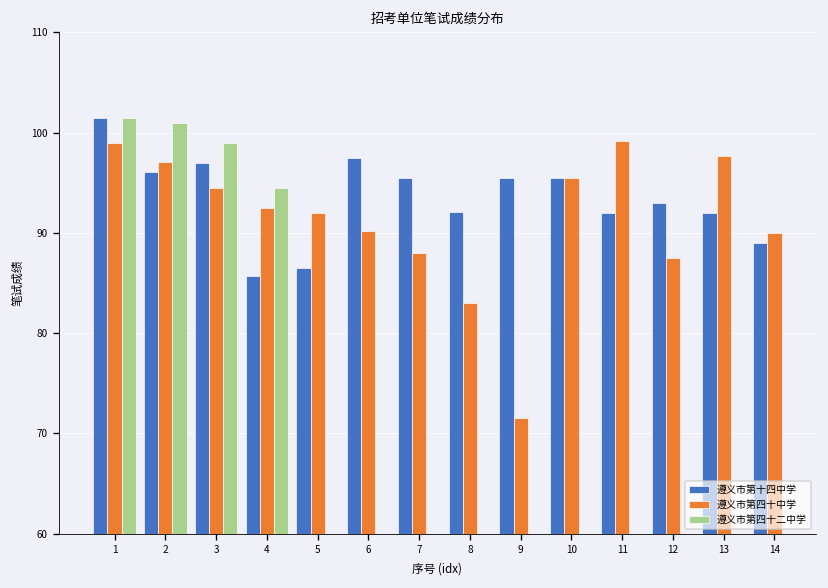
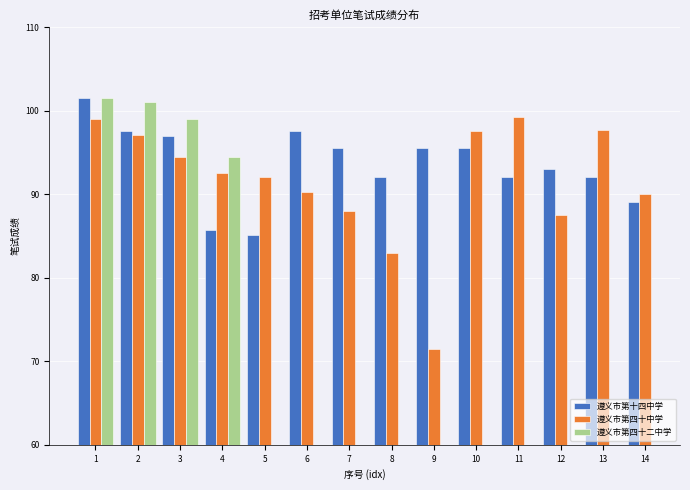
遵义市第十四中学, 2: 96 -> 98
遵义市第十四中学, 5: 87 -> 85
遵义市第四十中学, 10: 96 -> 98
